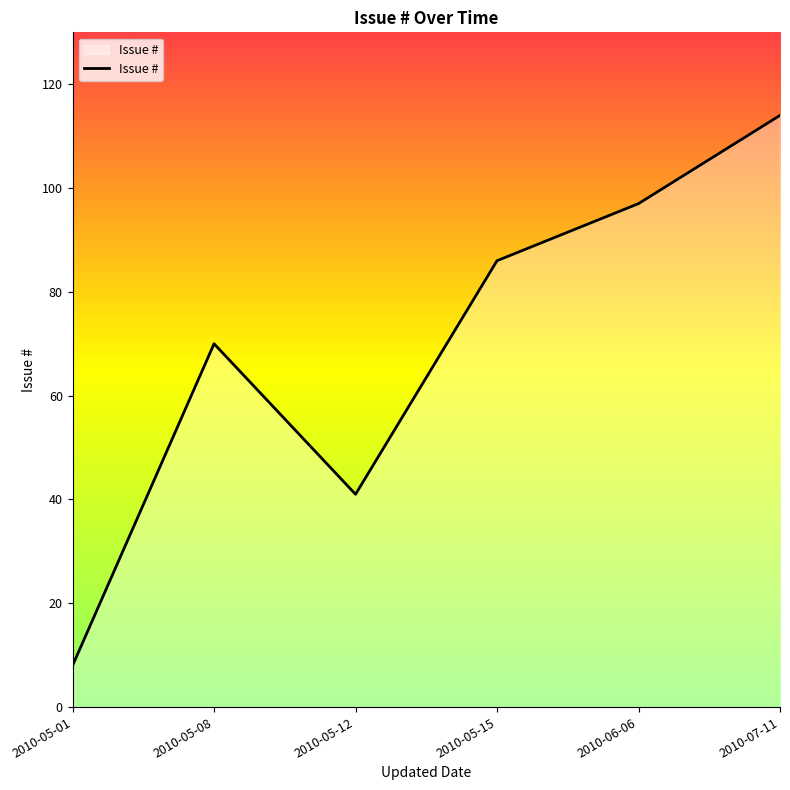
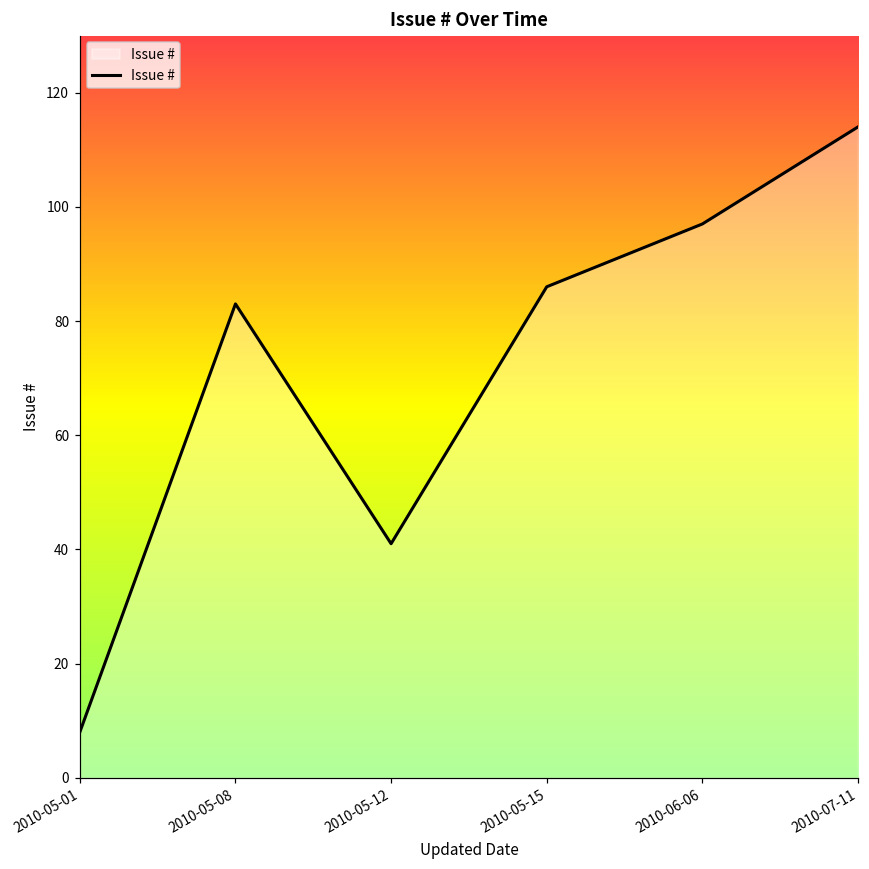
2010-05-08: 70 -> 83
